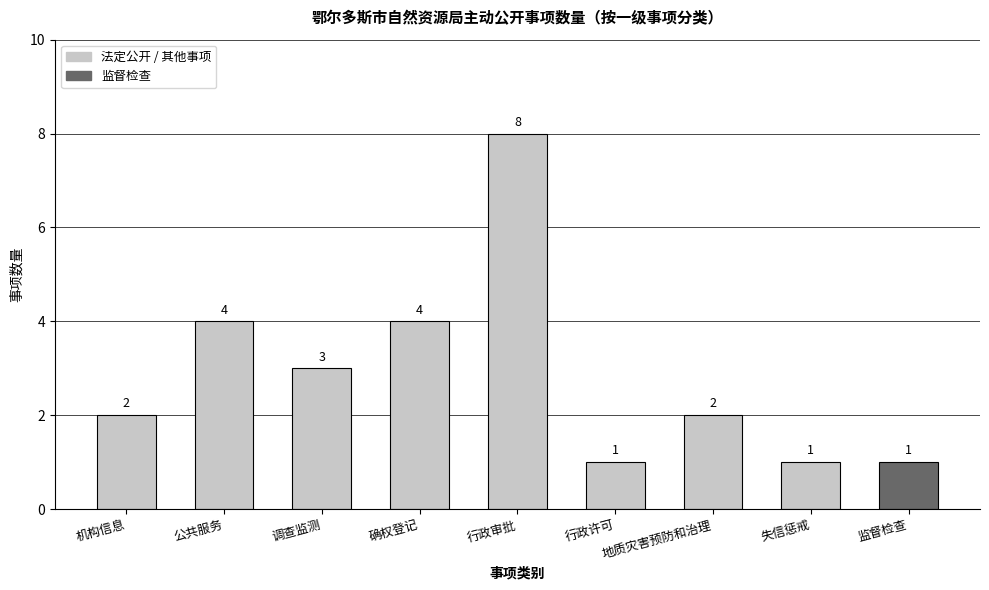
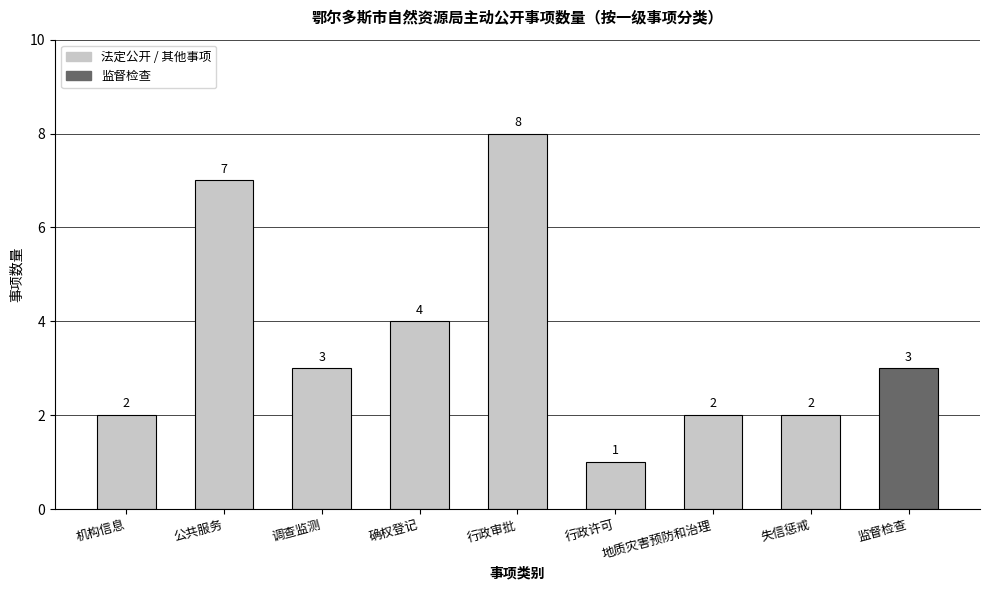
公共服务: 4 -> 7
失信惩戒: 1 -> 2
监督检查: 1 -> 3
